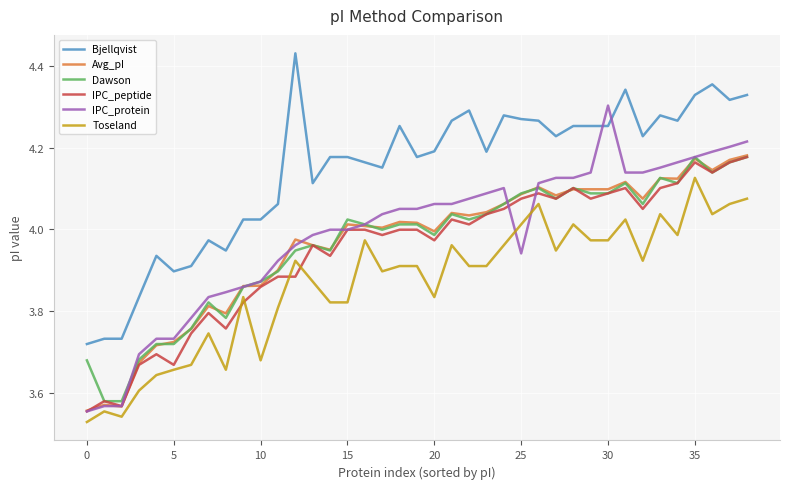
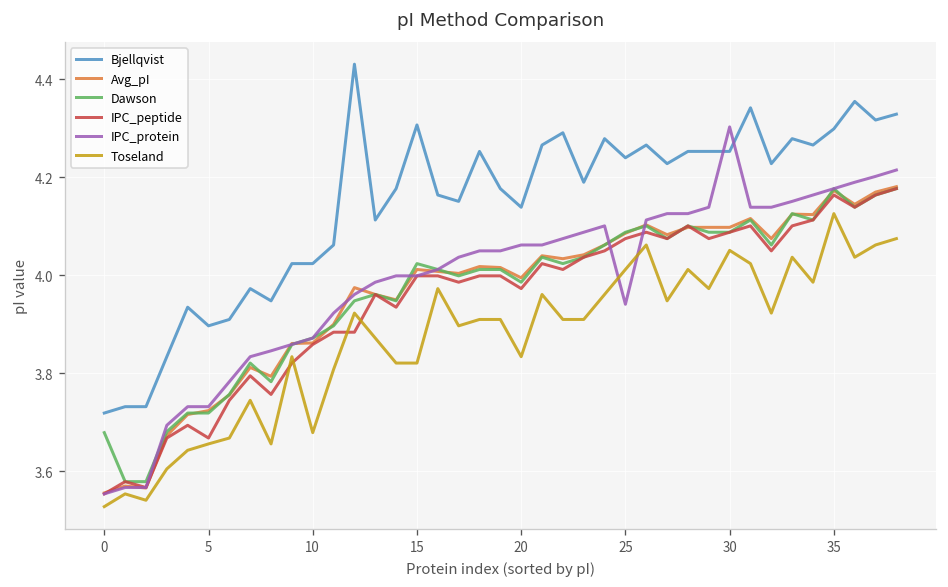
Bjellqvist, 15: 4.18 -> 4.31
Bjellqvist, 20: 4.19 -> 4.14
Bjellqvist, 25: 4.27 -> 4.24
Toseland, 30: 3.97 -> 4.05
Bjellqvist, 35: 4.33 -> 4.30
